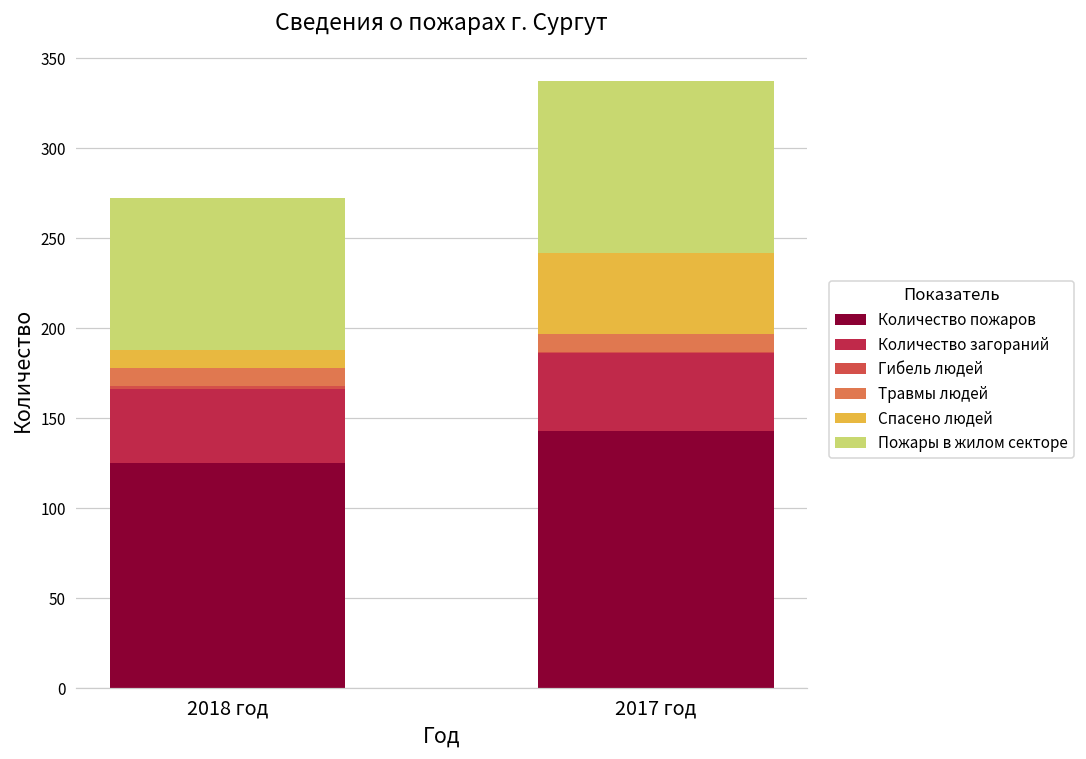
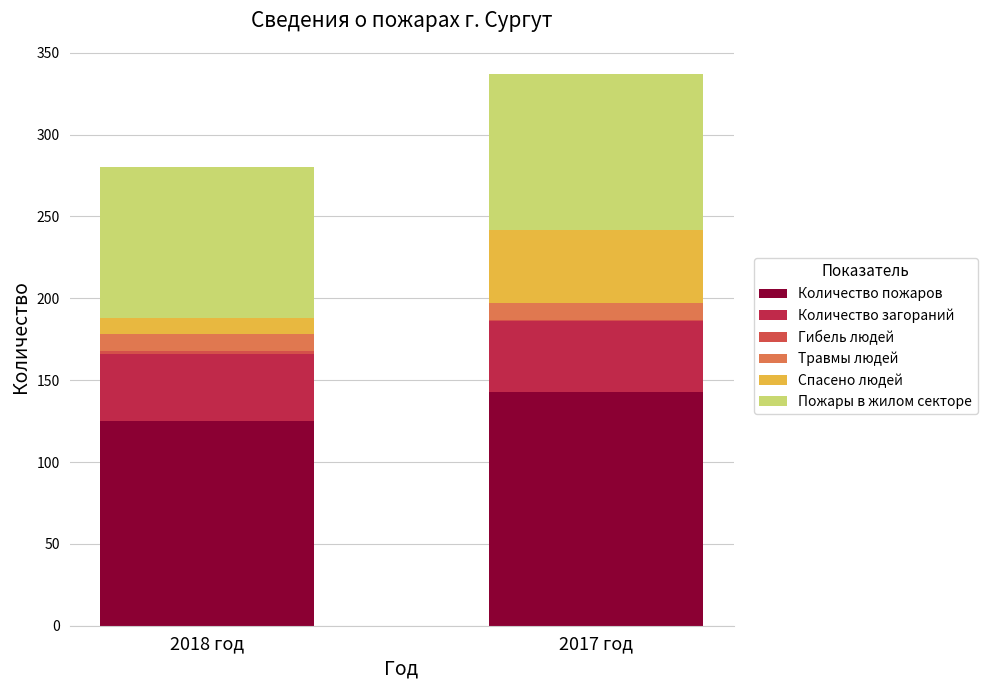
Пожары в жилом секторе, 2018 год: 84 -> 92
